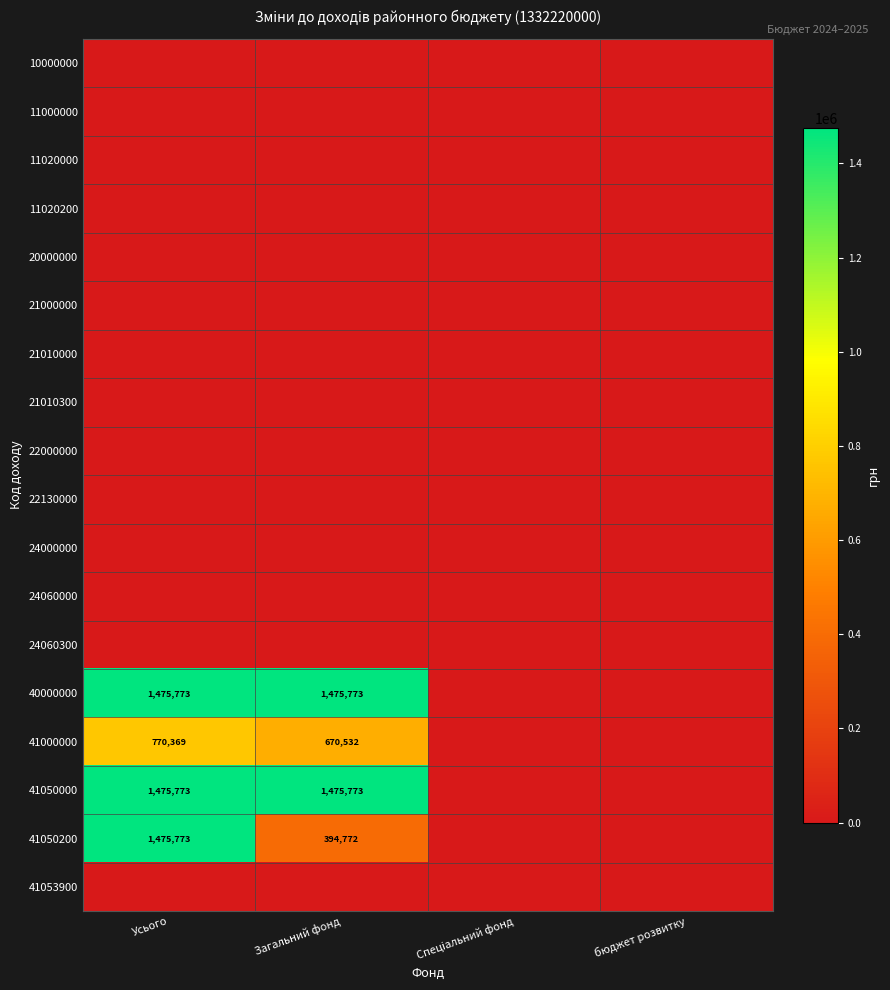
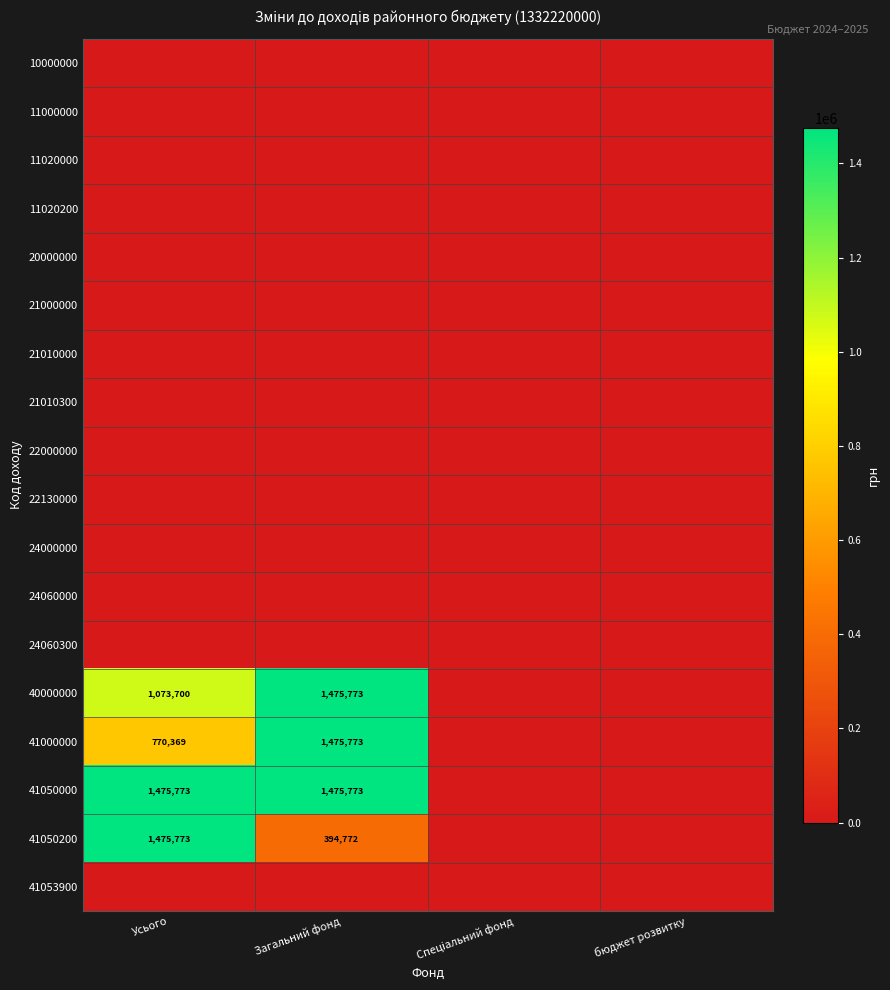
40000000, Усього: 1,475,773 -> 1,073,700
41000000, Загальний фонд: 670,532 -> 1,475,773
